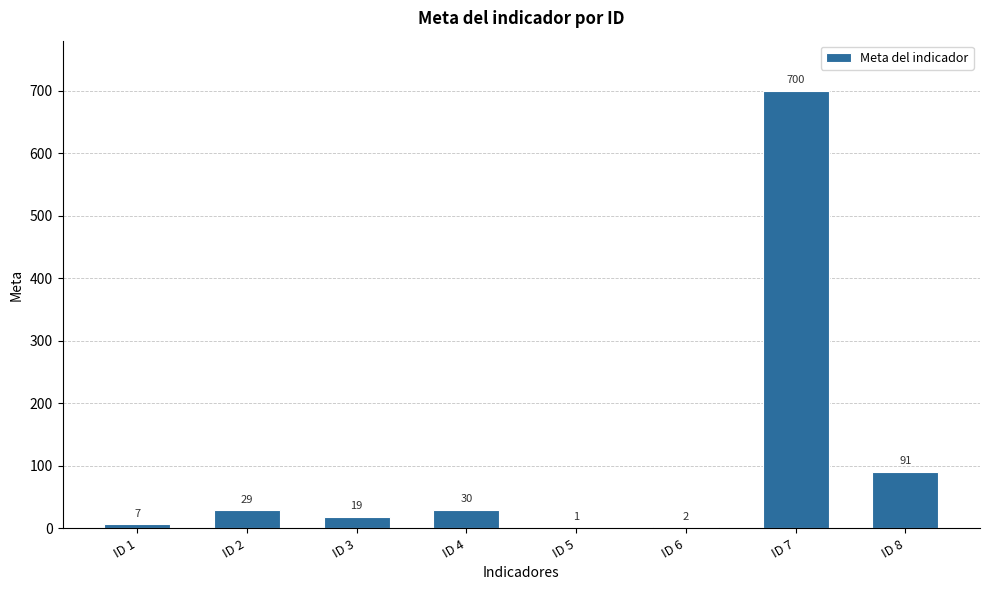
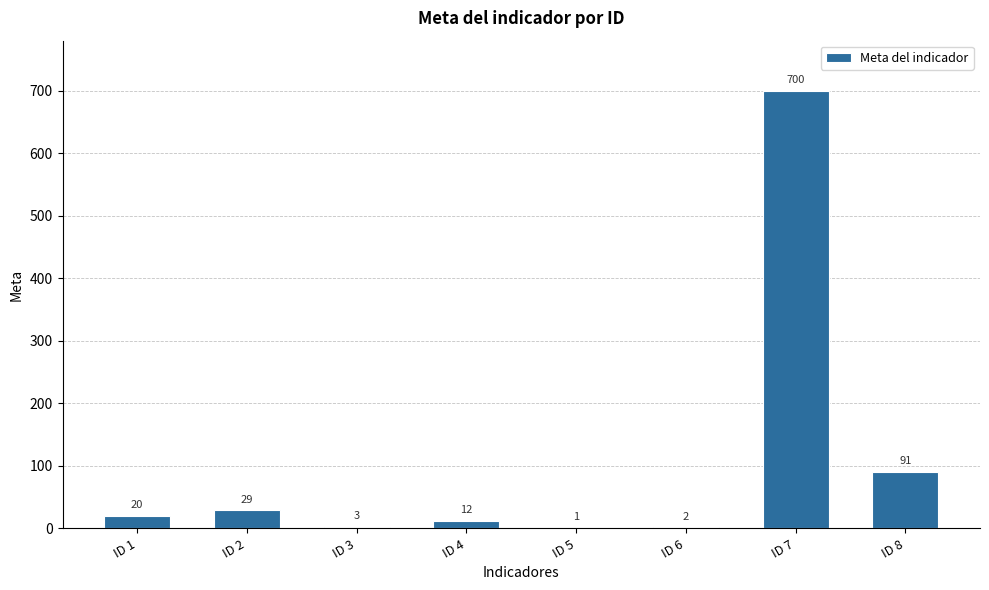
ID 1: 7 -> 20
ID 3: 19 -> 3
ID 4: 30 -> 12
